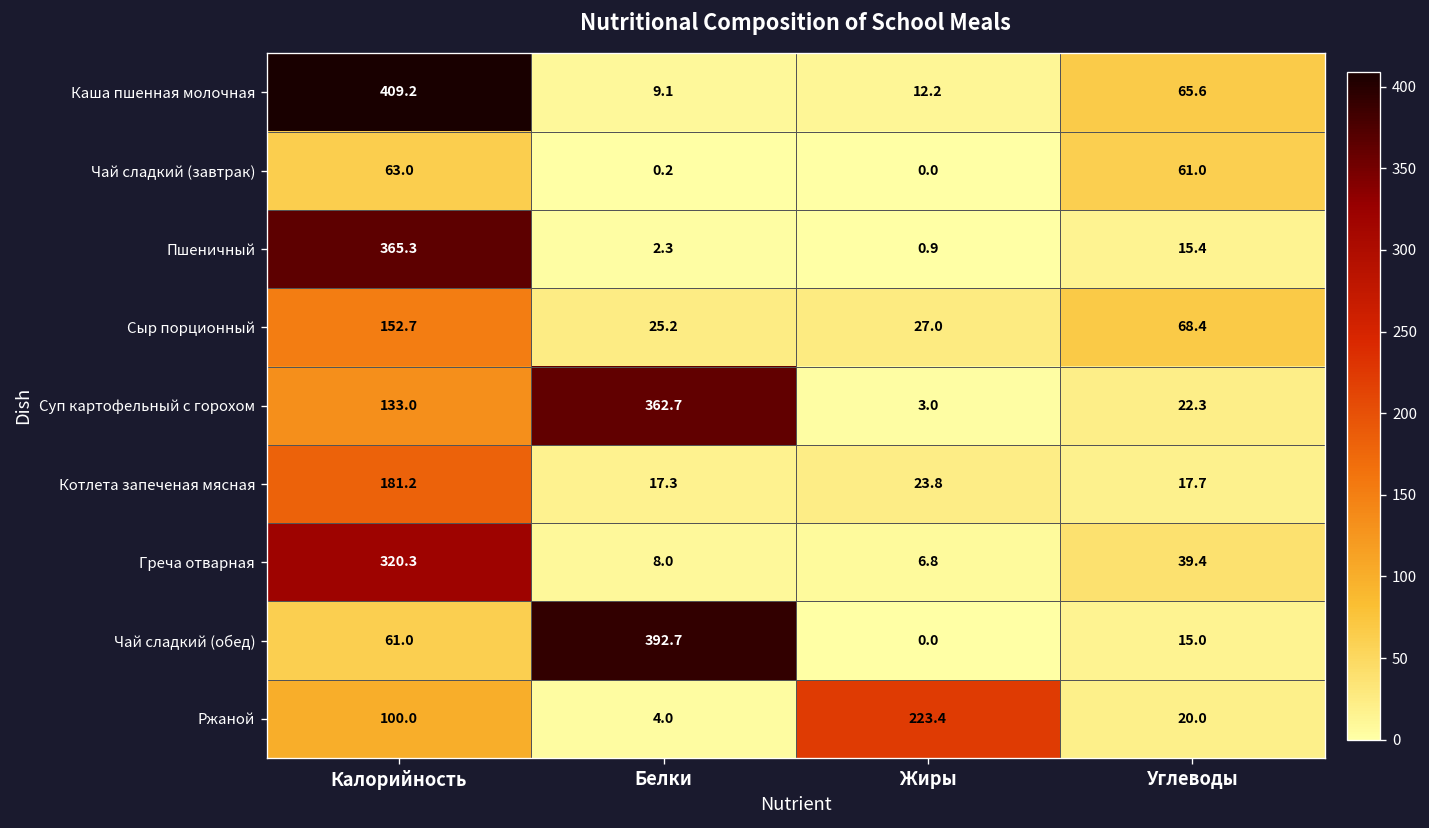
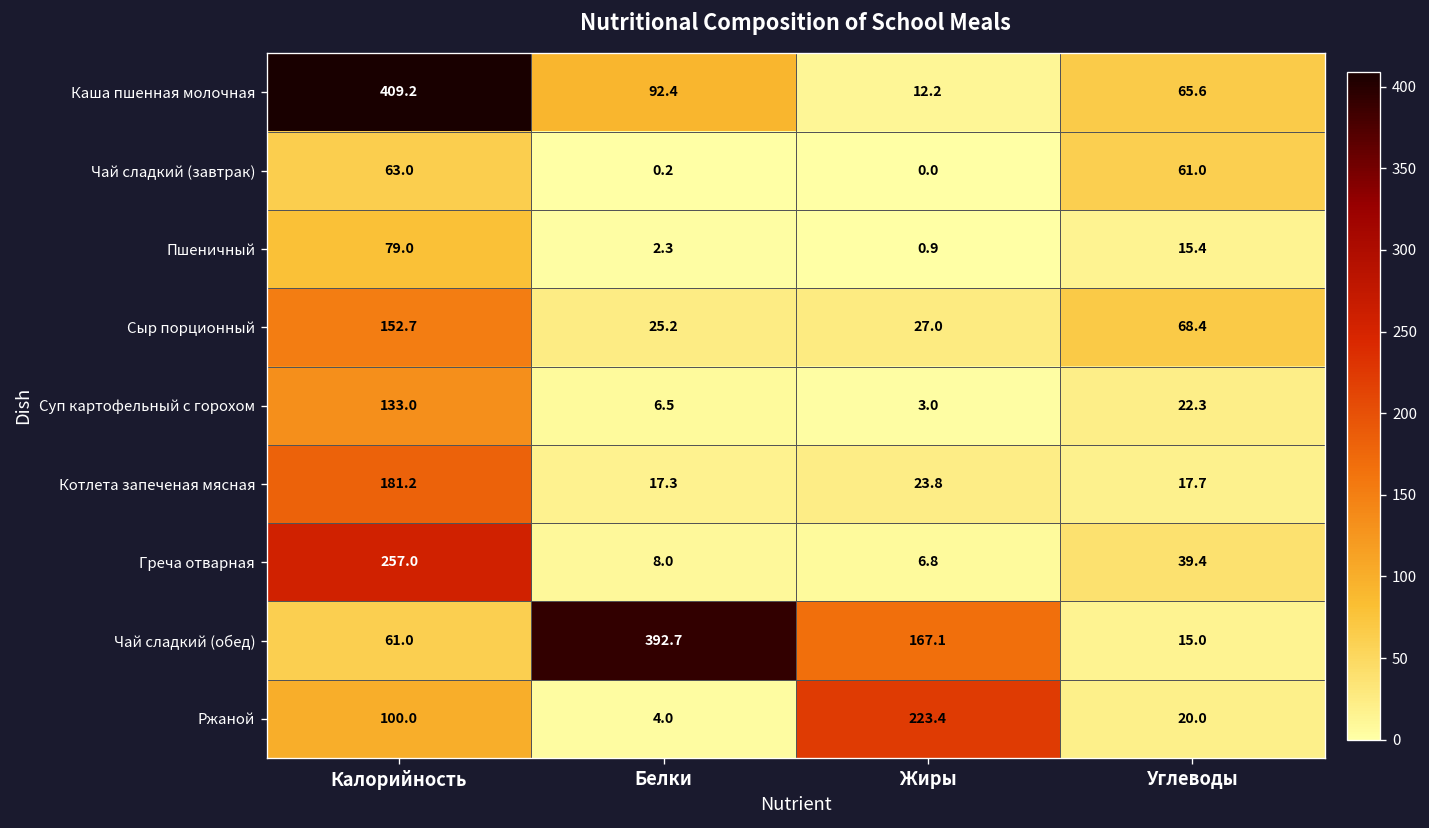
Каша пшенная молочная, Белки: 9.1 -> 92.4
Пшеничный, Калорийность: 365.3 -> 79.0
Суп картофельный с горохом, Белки: 362.7 -> 6.5
Греча отварная, Калорийность: 320.3 -> 257.0
Чай сладкий (обед), Жиры: 0.0 -> 167.1
